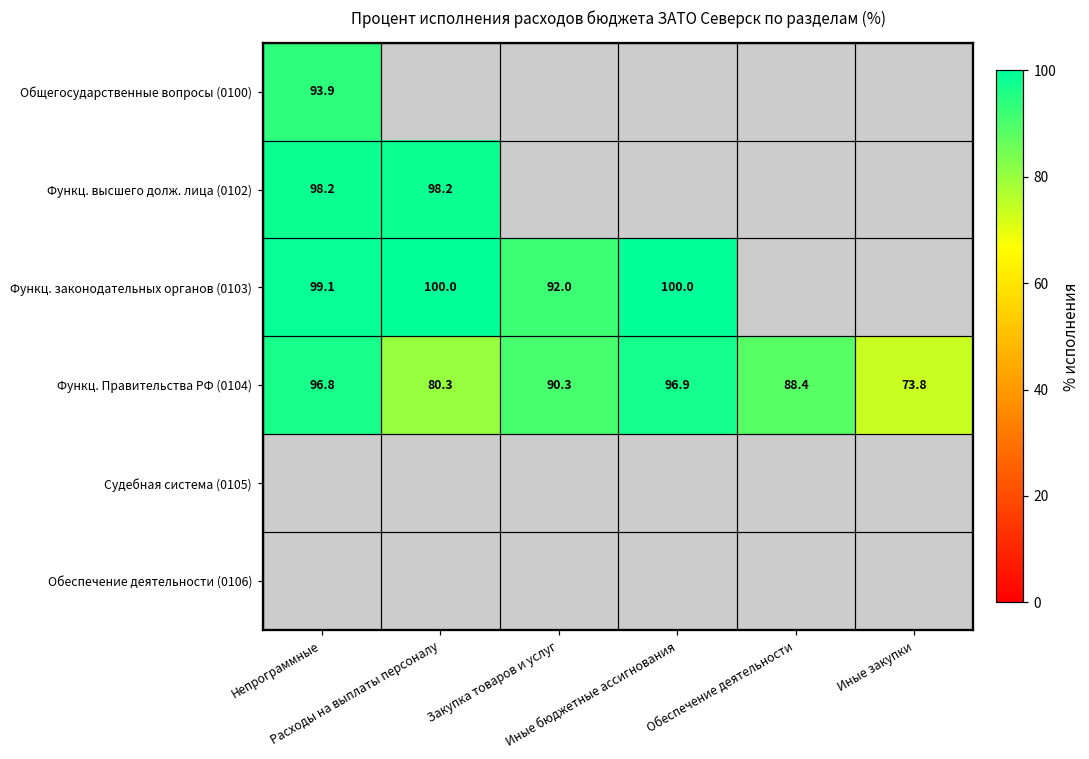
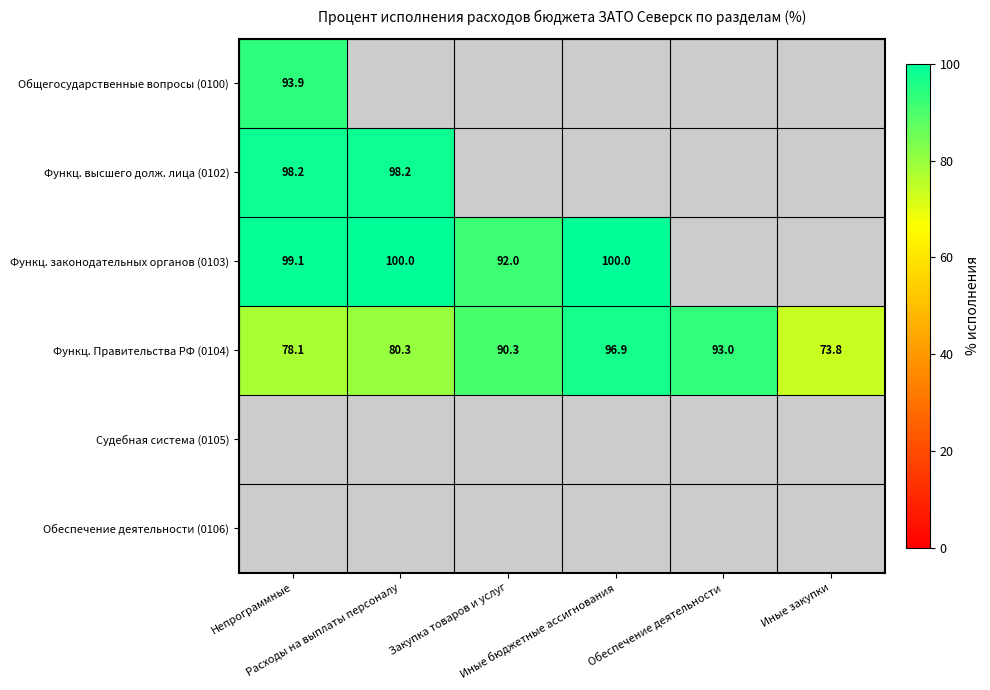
Функц. Правительства РФ (0104), Непрограммные: 96.8 -> 78.1
Функц. Правительства РФ (0104), Обеспечение деятельности: 88.4 -> 93.0
